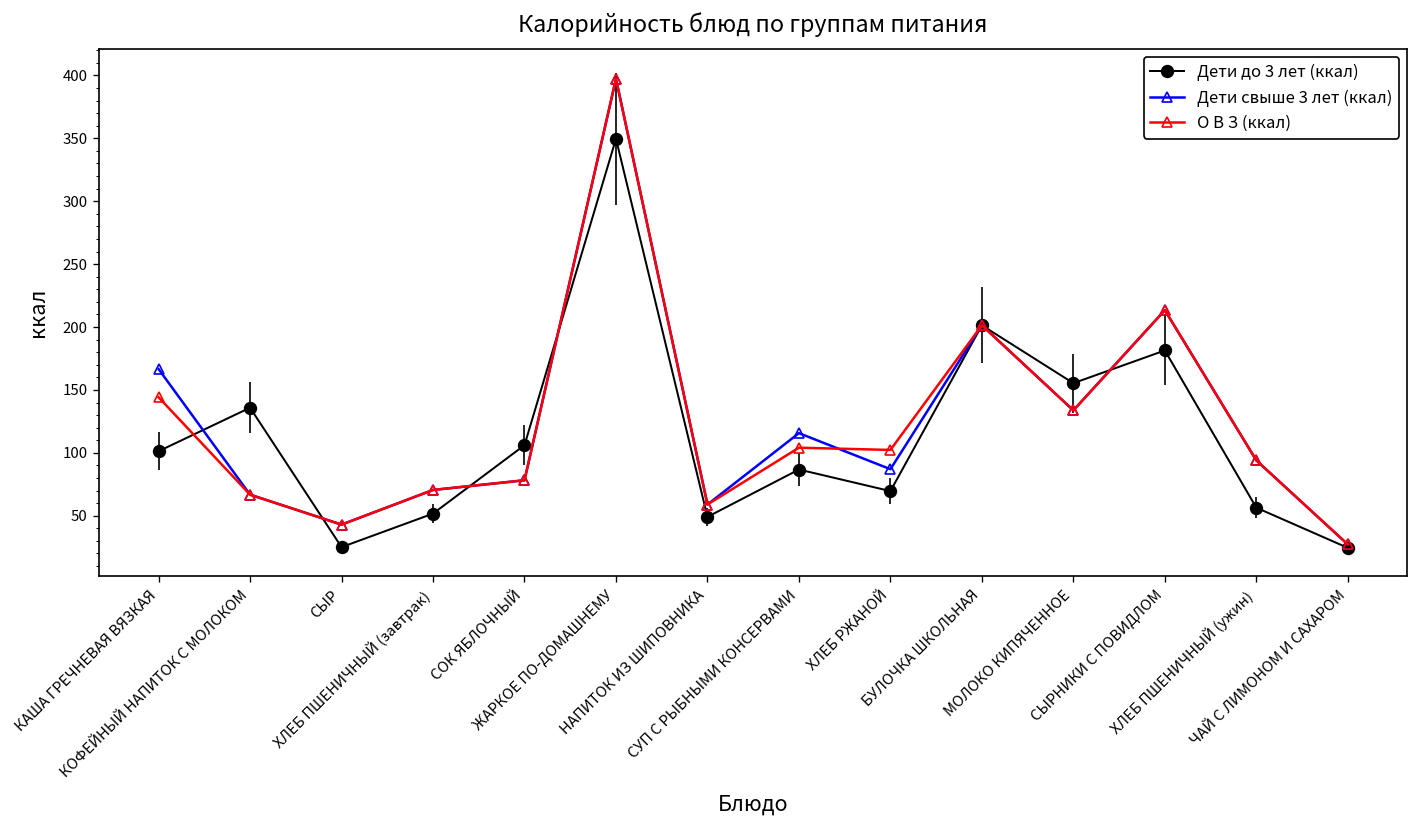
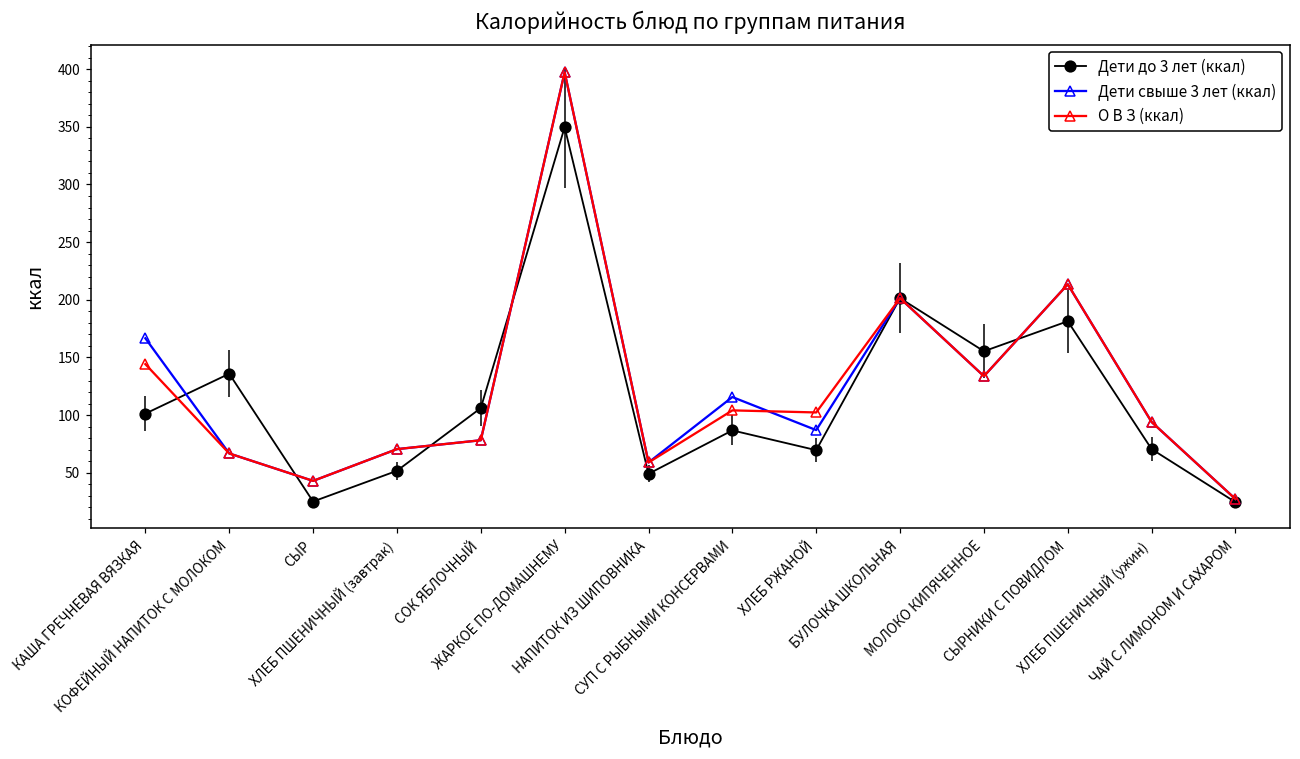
Дети до 3 лет (ккал), ХЛЕБ ПШЕНИЧНЫЙ (ужин): 56 -> 71
